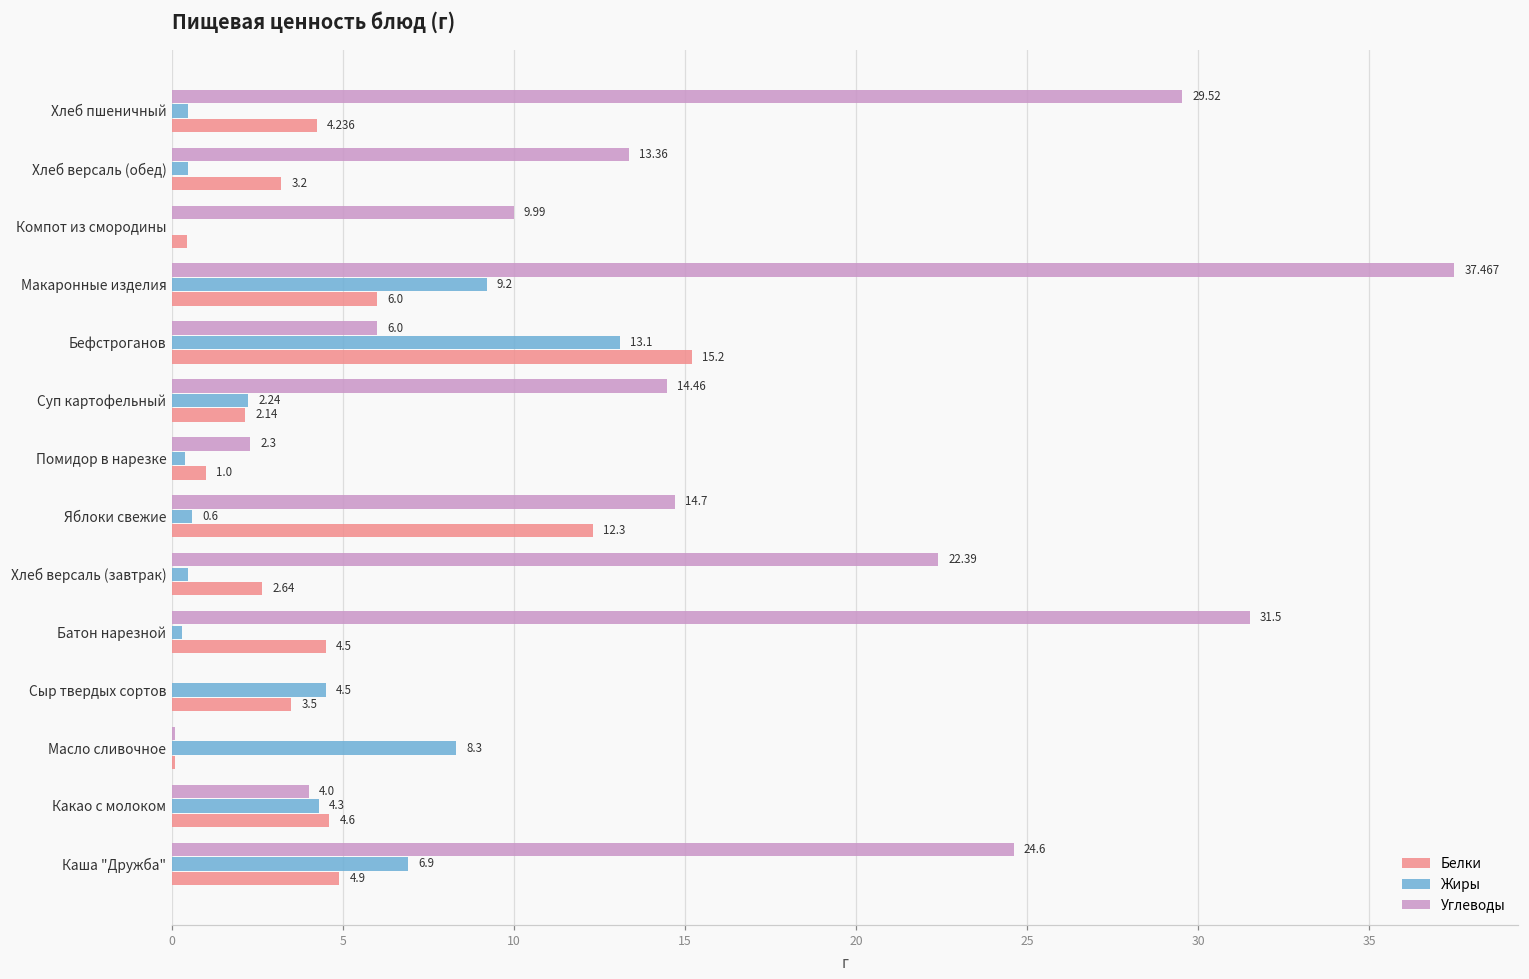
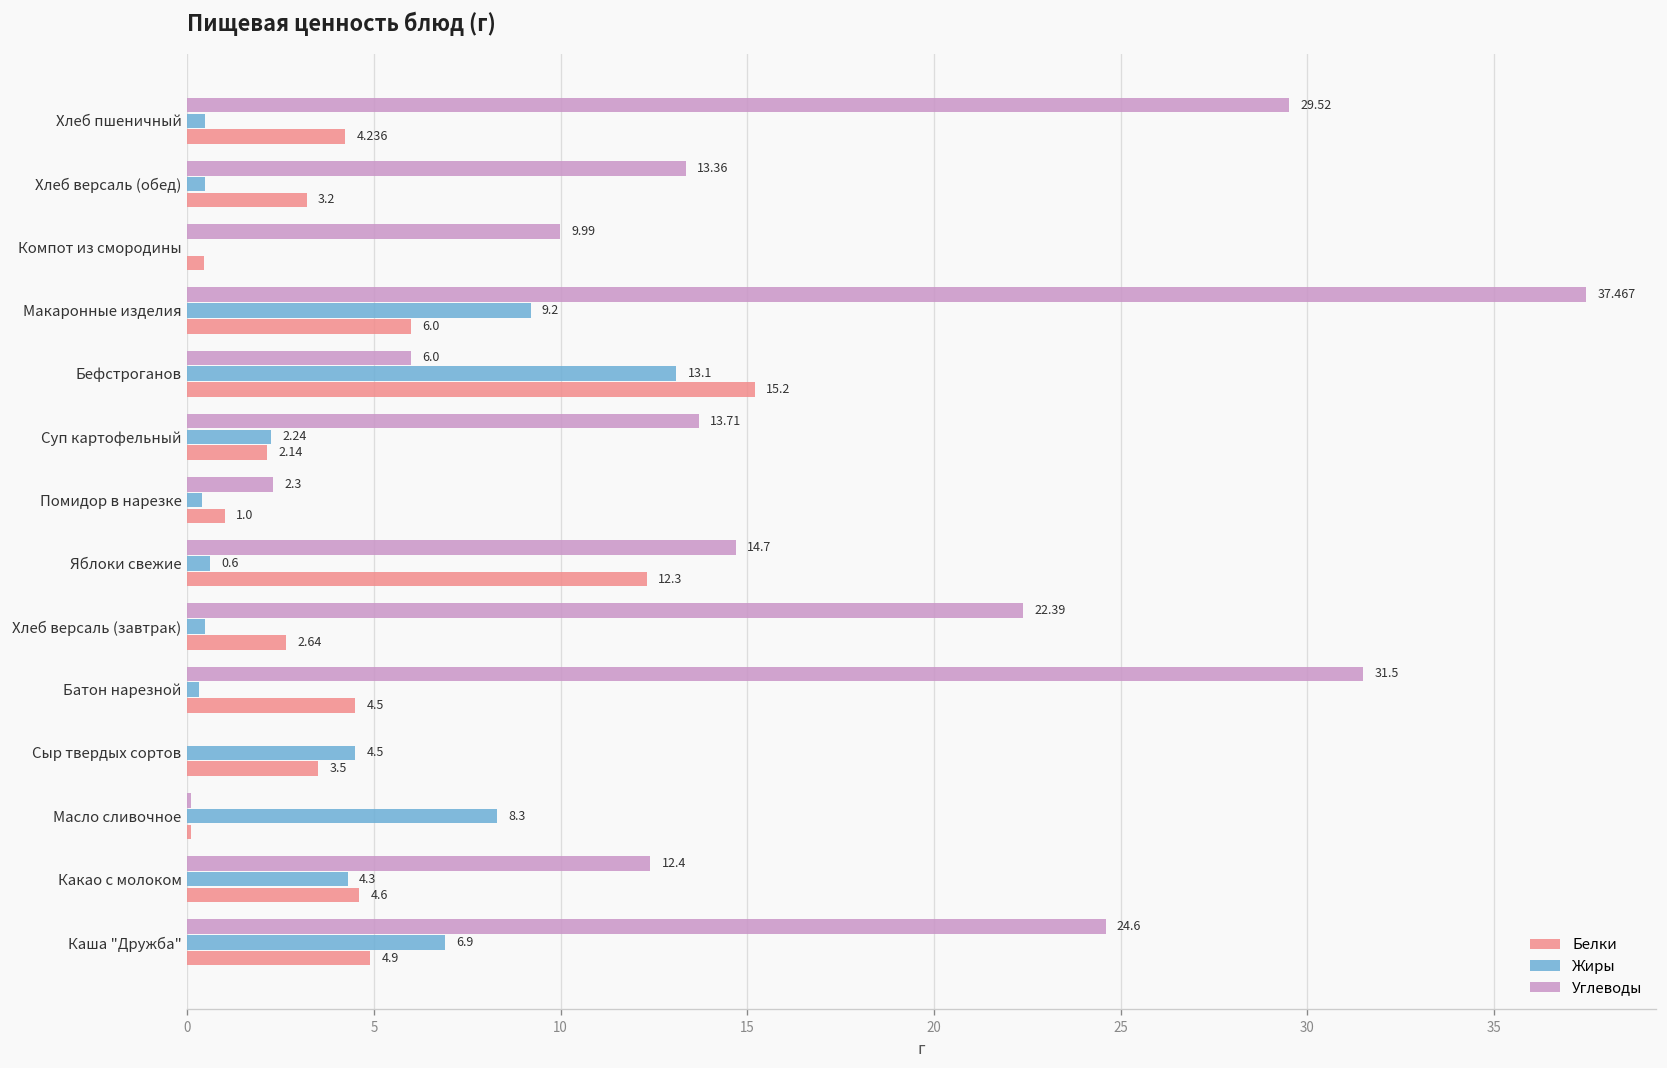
Углеводы, Суп картофельный: 14.46 -> 13.71
Углеводы, Какао с молоком: 4.0 -> 12.4
